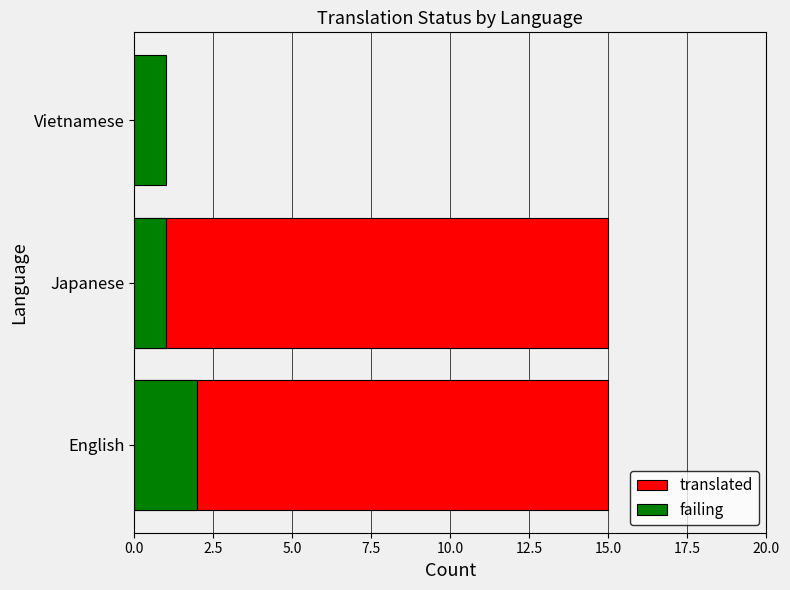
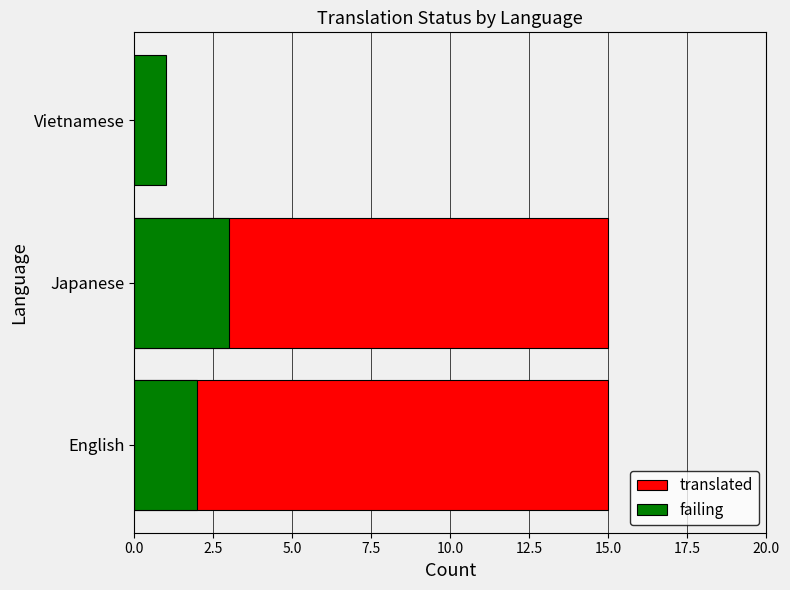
failing, Japanese: 1 -> 3
